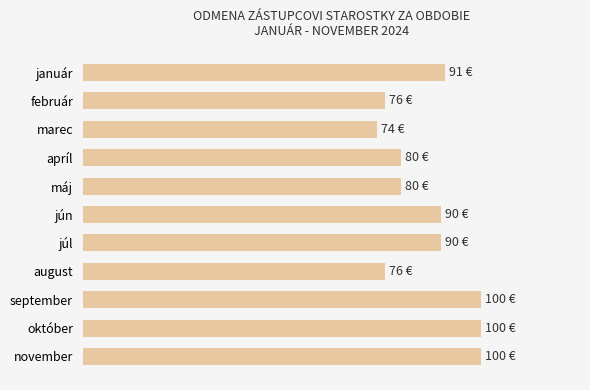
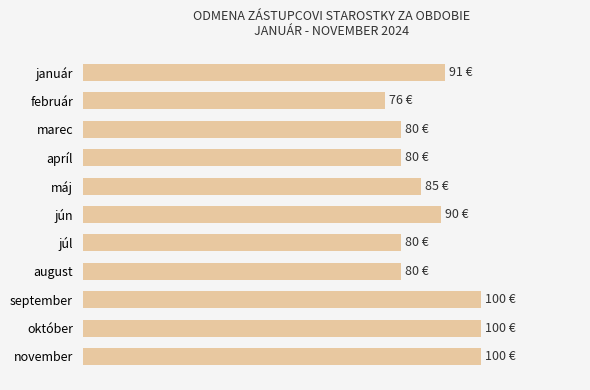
marec: 74 -> 80
máj: 80 -> 85
júl: 90 -> 80
august: 76 -> 80
